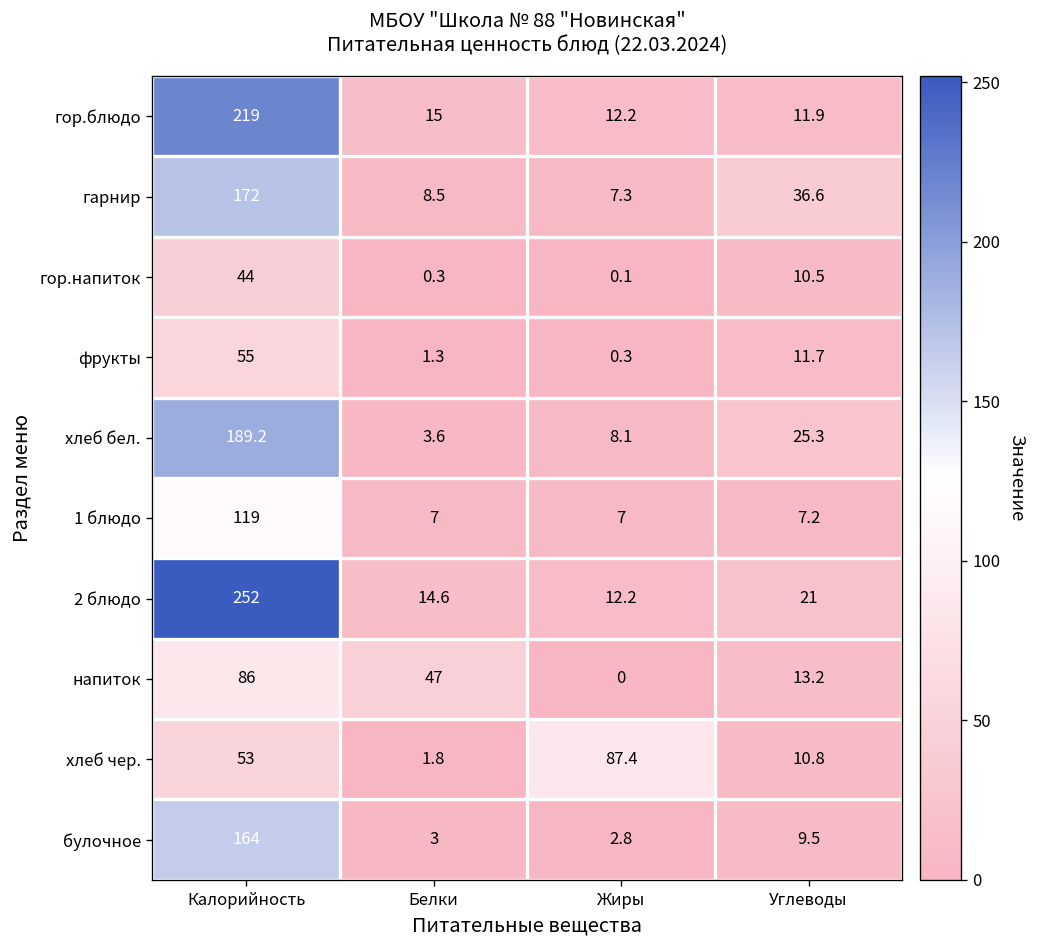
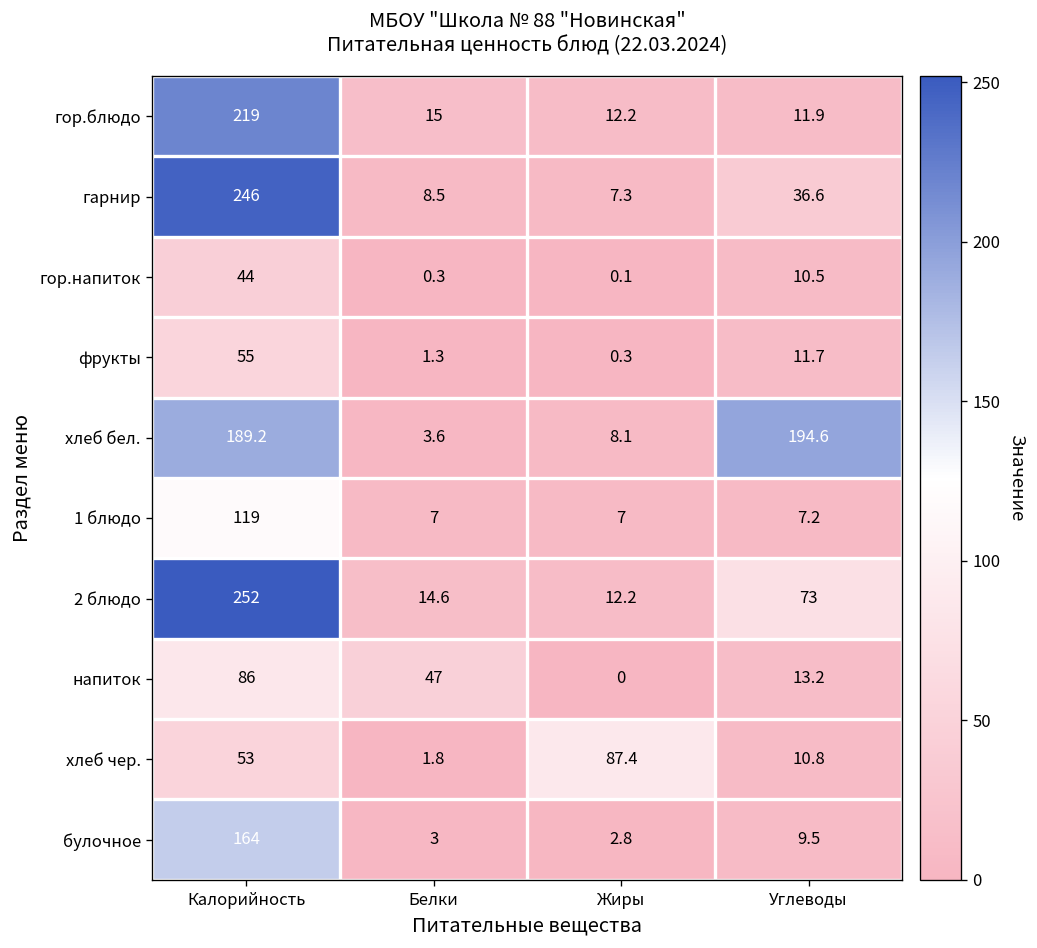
гарнир, Калорийность: 172 -> 246
хлеб бел., Углеводы: 25.3 -> 194.6
2 блюдо, Углеводы: 21 -> 73
